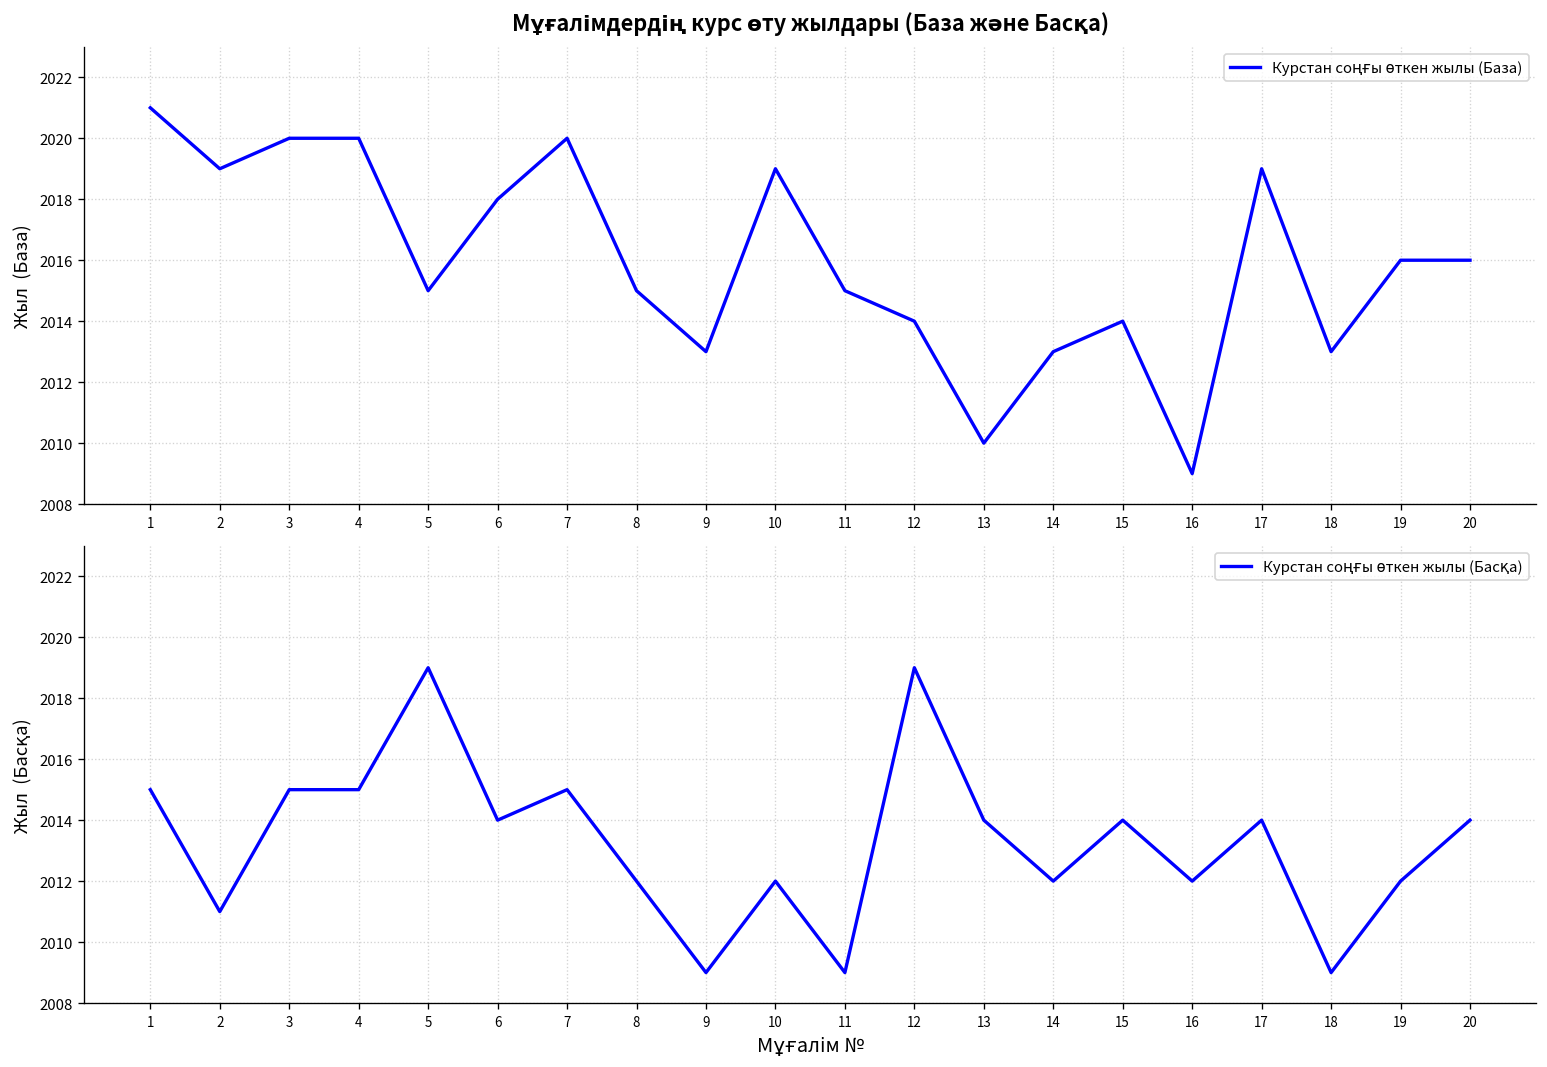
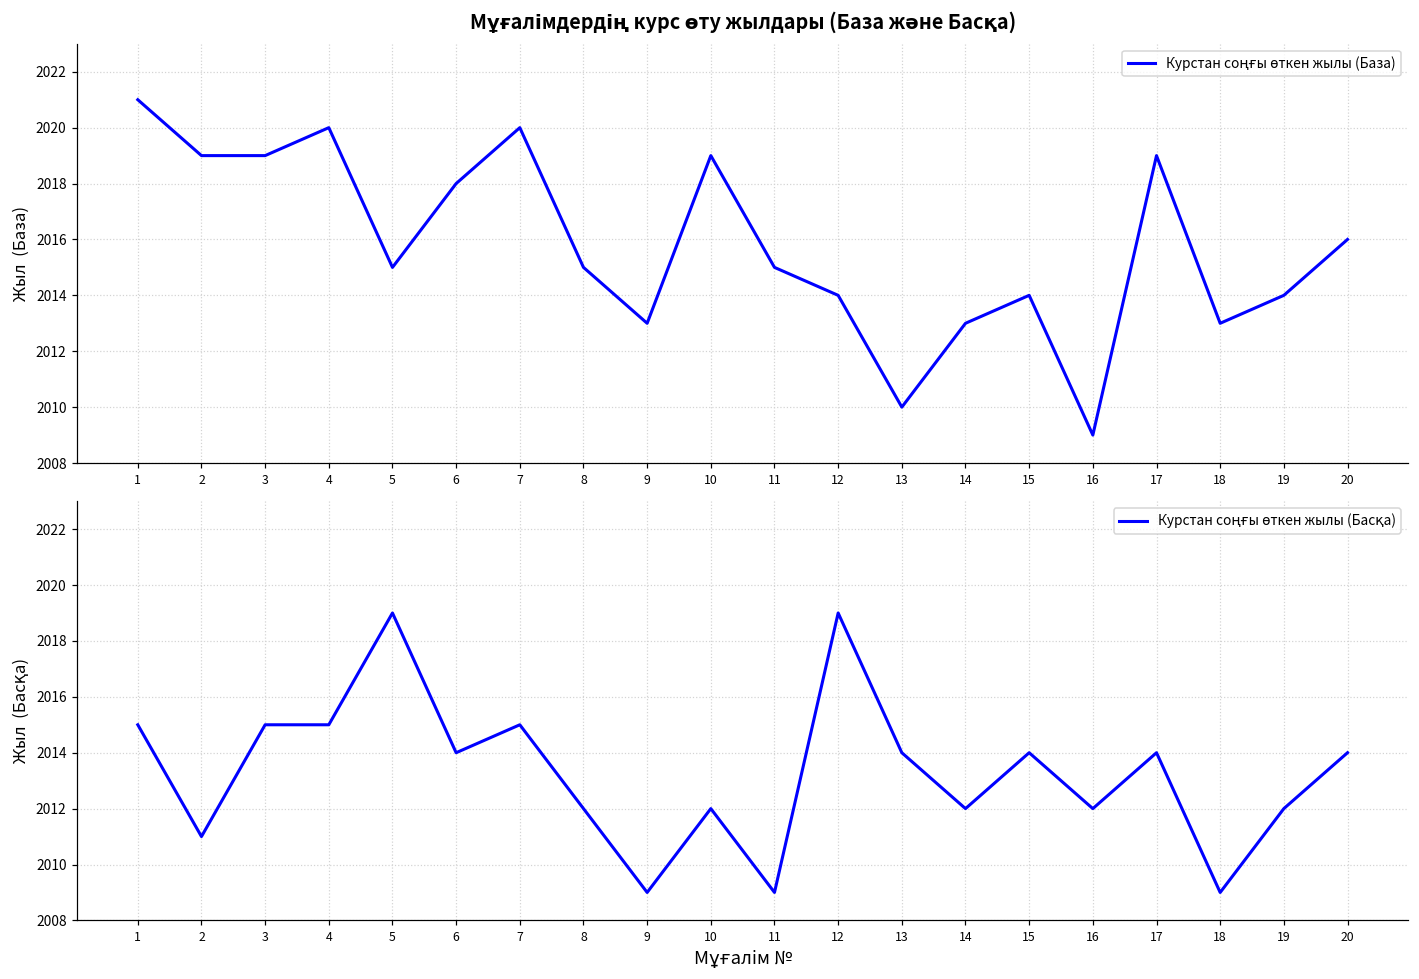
Мұғалімдердің курс өту жылдары (База және Басқа), 3: 2020 -> 2019
Мұғалімдердің курс өту жылдары (База және Басқа), 19: 2016 -> 2014
